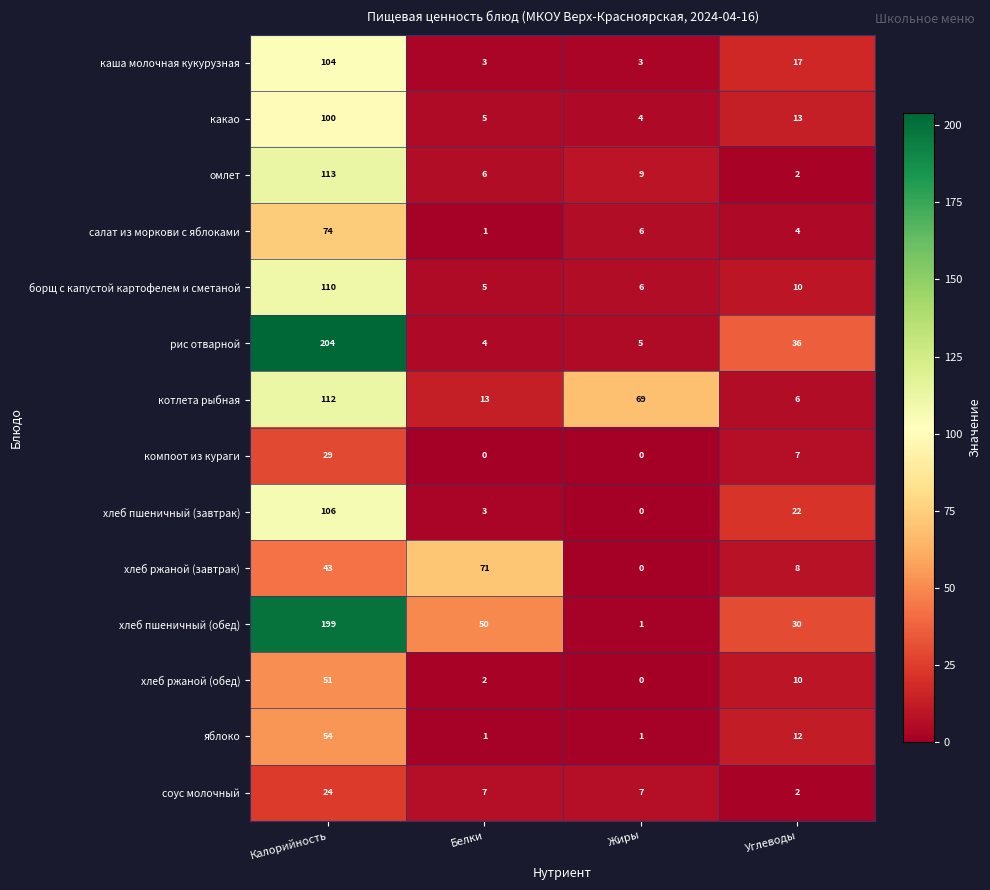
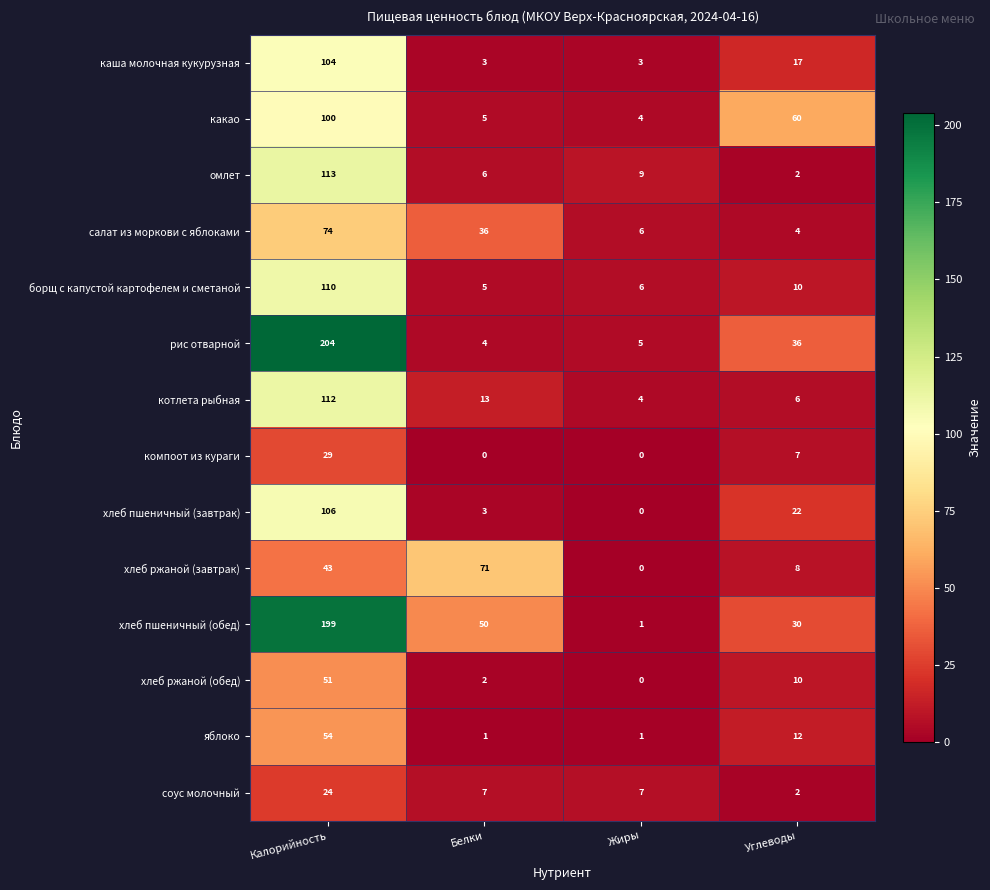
какао, Углеводы: 13 -> 60
салат из моркови с яблоками, Белки: 1 -> 36
котлета рыбная, Жиры: 69 -> 4
